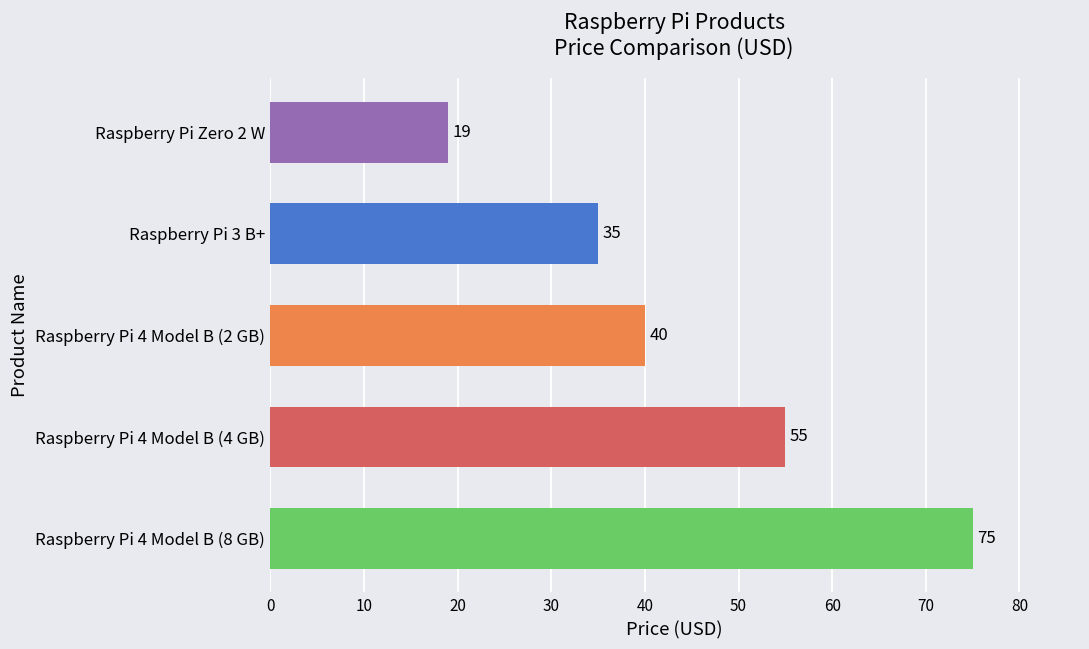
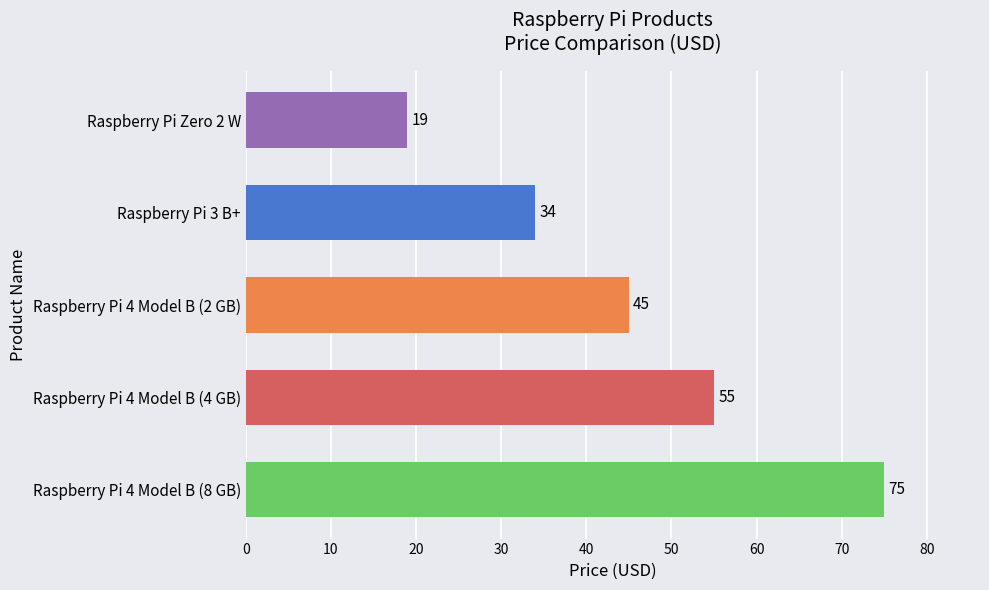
Raspberry Pi 3 B+: 35 -> 34
Raspberry Pi 4 Model B (2 GB): 40 -> 45
